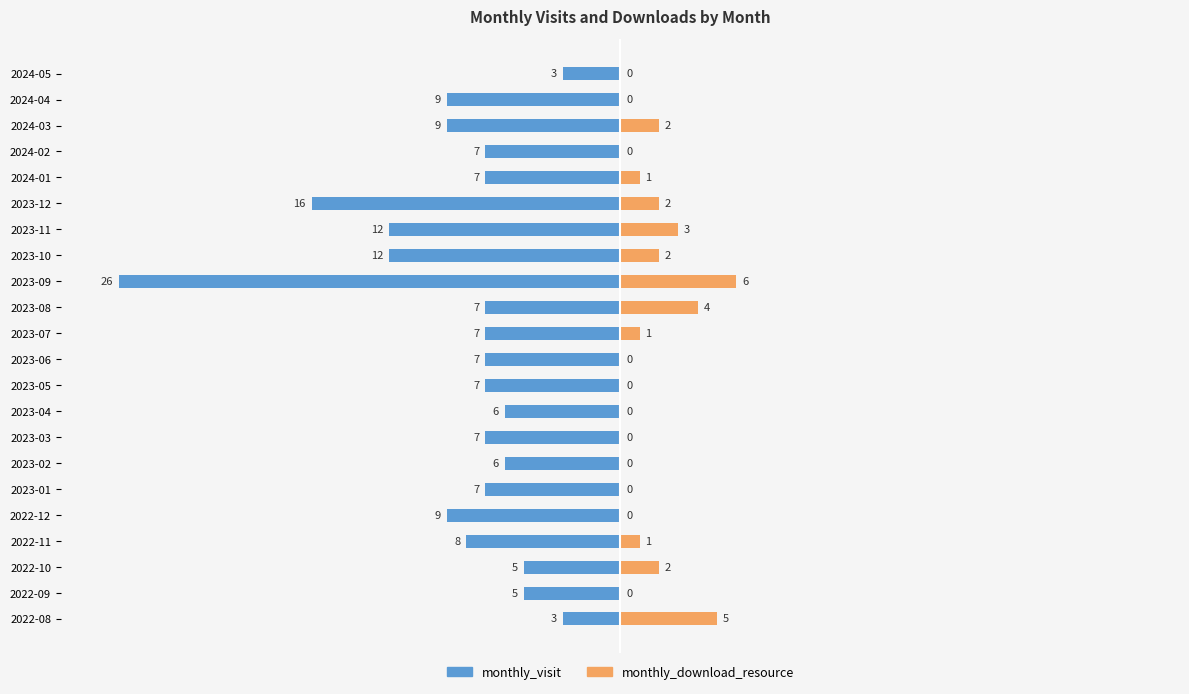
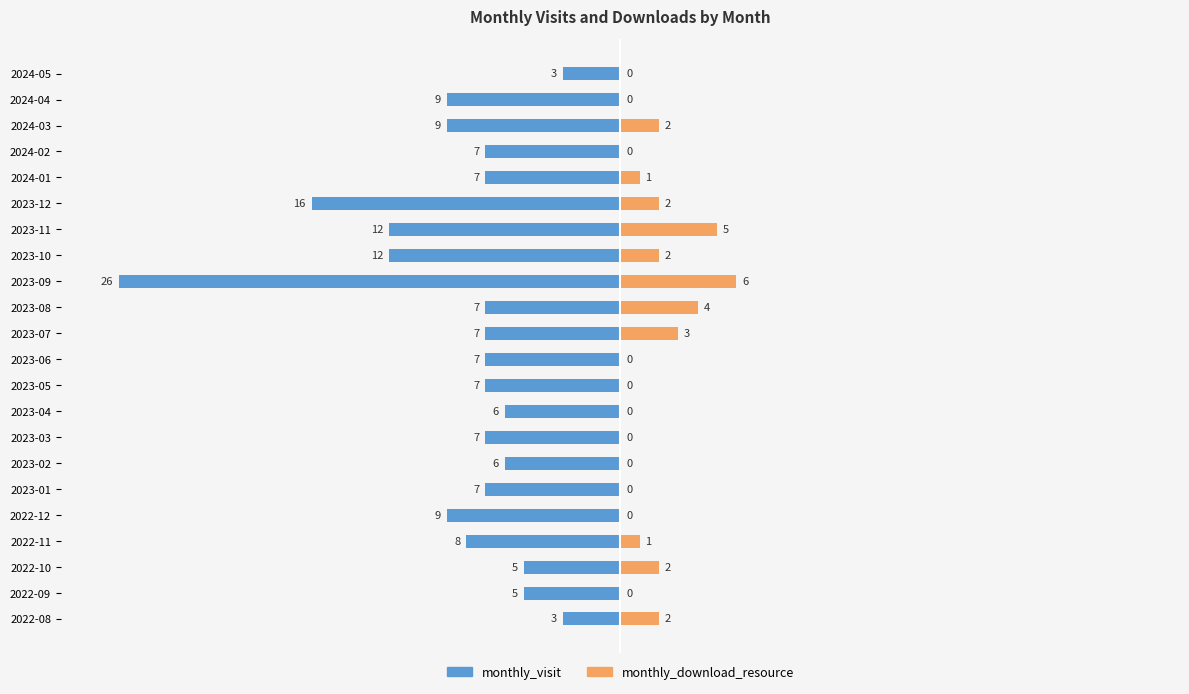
monthly_download_resource, 2023-11: 3 -> 5
monthly_download_resource, 2023-07: 1 -> 3
monthly_download_resource, 2022-08: 5 -> 2
